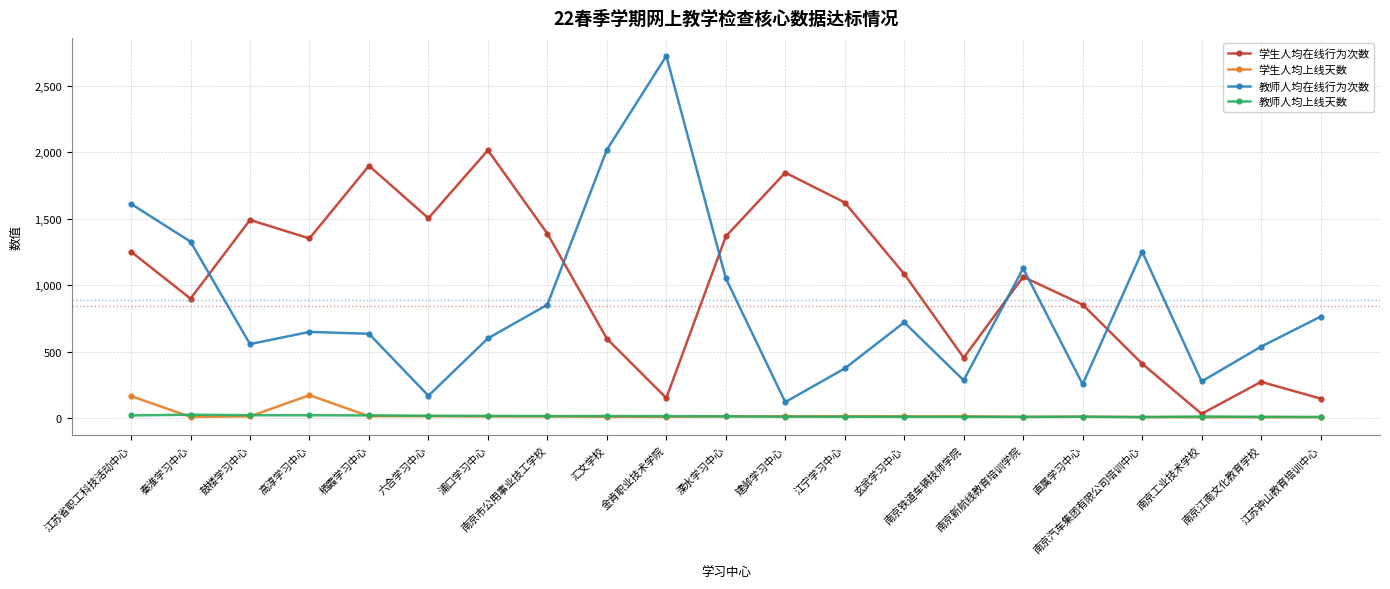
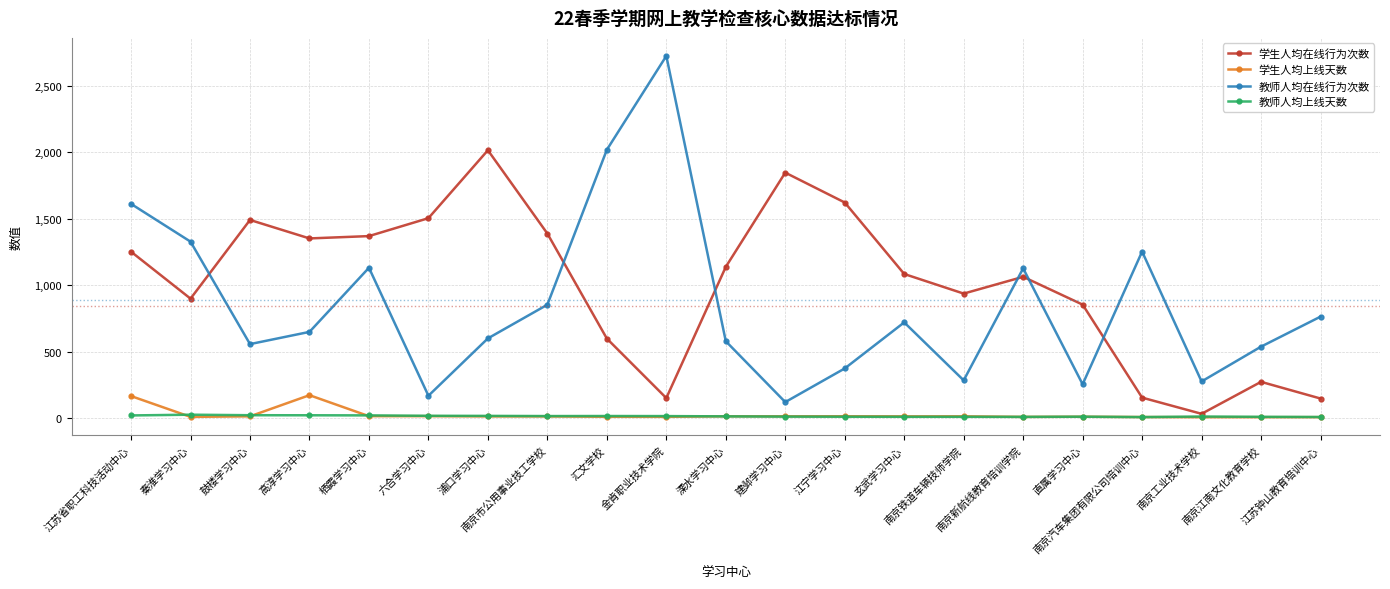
学生人均在线行为次数, 栖霞学习中心: 1,900 -> 1,370
教师人均在线行为次数, 栖霞学习中心: 630 -> 1,130
学生人均在线行为次数, 溧水学习中心: 1,370 -> 1,140
教师人均在线行为次数, 溧水学习中心: 1,050 -> 580
学生人均在线行为次数, 南京铁道车辆技师学院: 450 -> 940
学生人均在线行为次数, 南京汽车集团有限公司培训中心: 410 -> 150
